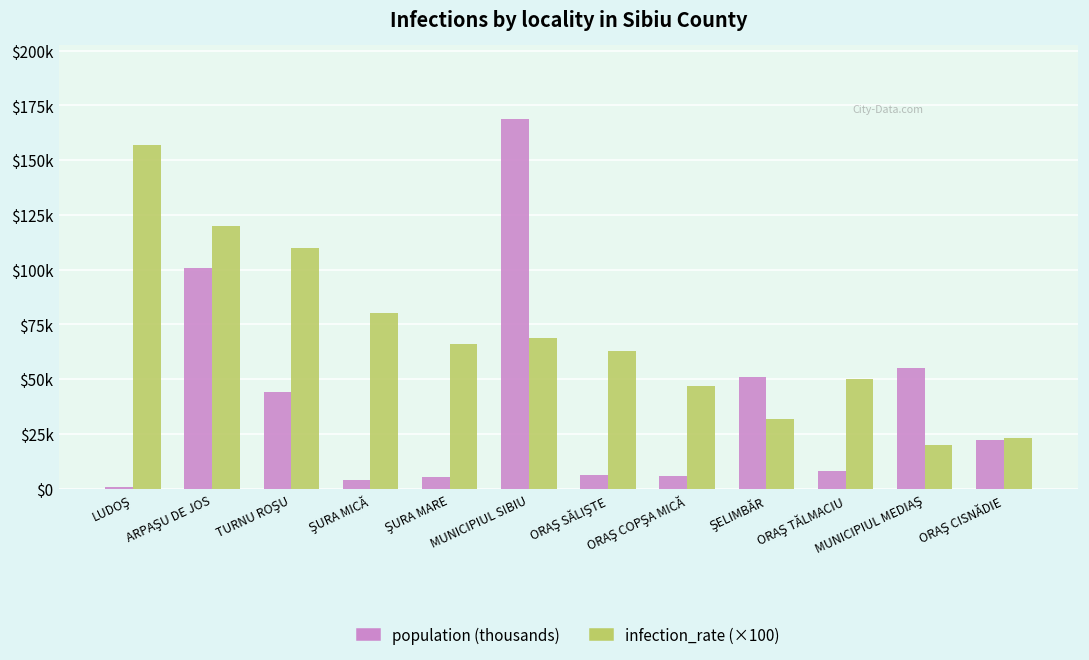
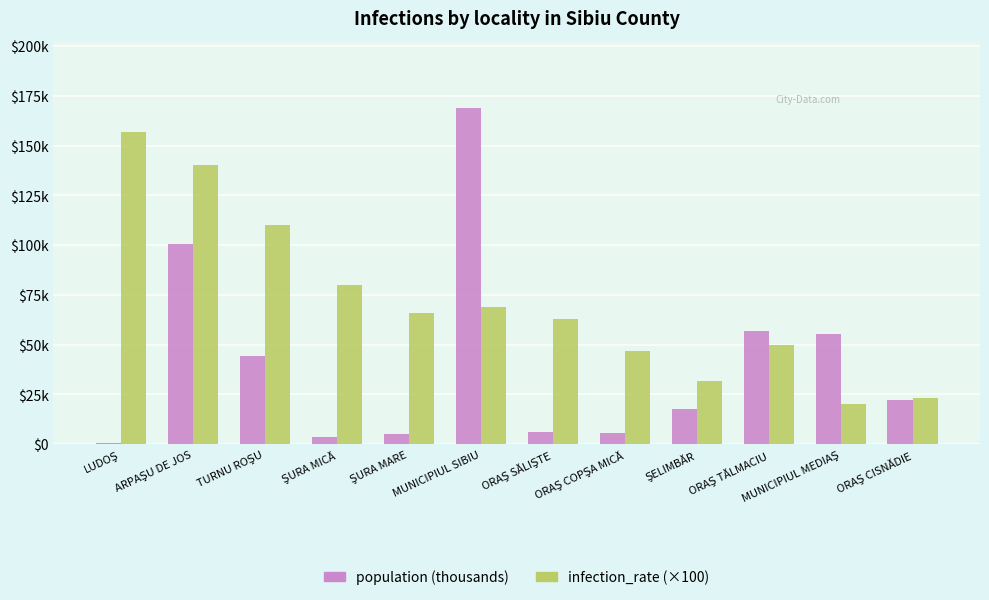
infection_rate (×100), ARPAŞU DE JOS: $120000 -> $140000
population (thousands), ŞELIMBĂR: $51000 -> $18000
population (thousands), ORAŞ TĂLMACIU: $8000 -> $57000
